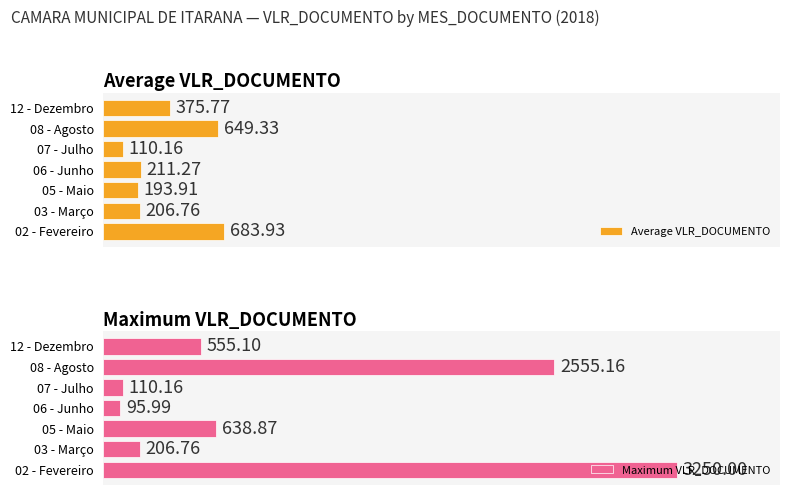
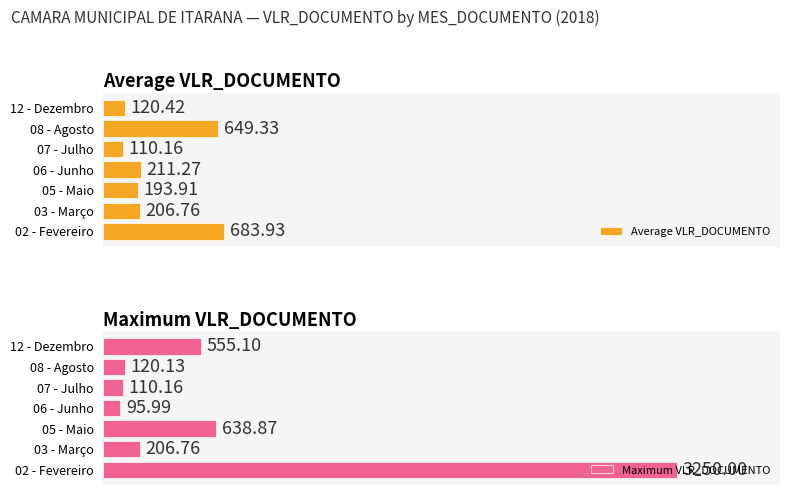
Average VLR_DOCUMENTO, 12 - Dezembro: 375.77 -> 120.42
Maximum VLR_DOCUMENTO, 08 - Agosto: 2555.16 -> 120.13
